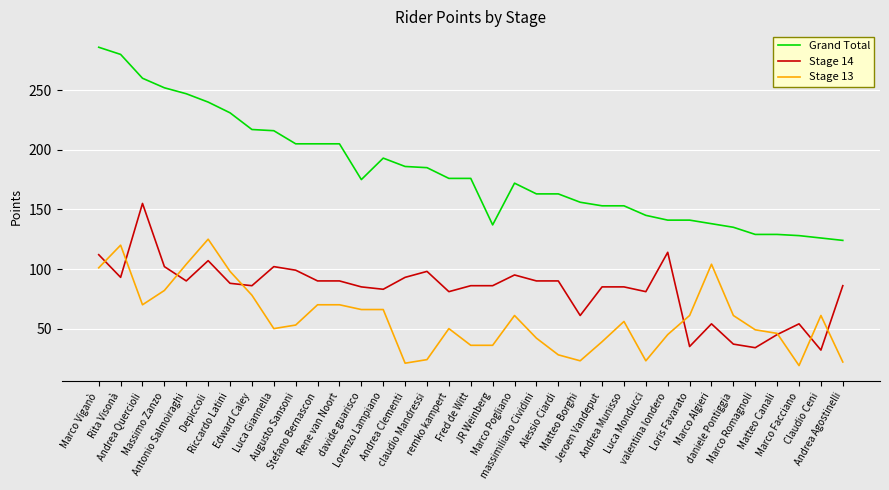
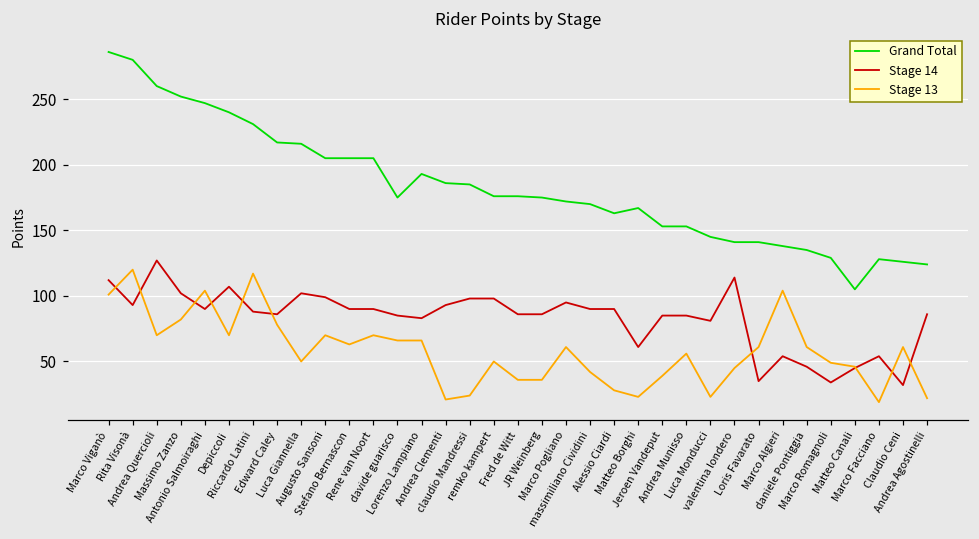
Stage 14, Andrea Quercioli: 155 -> 127
Stage 13, Depiccoli: 125 -> 70
Stage 13, Riccardo Latini: 98 -> 117
Stage 13, Augusto Sansoni: 53 -> 70
Stage 13, Stefano Bernascon: 70 -> 63
Stage 14, remko kampert: 81 -> 98
Grand Total, JR Weinberg: 137 -> 175
Grand Total, massimiliano Cividini: 163 -> 170
Grand Total, Matteo Borghi: 156 -> 167
Stage 14, daniele Pontiggia: 37 -> 46
Grand Total, Matteo Canali: 129 -> 105
